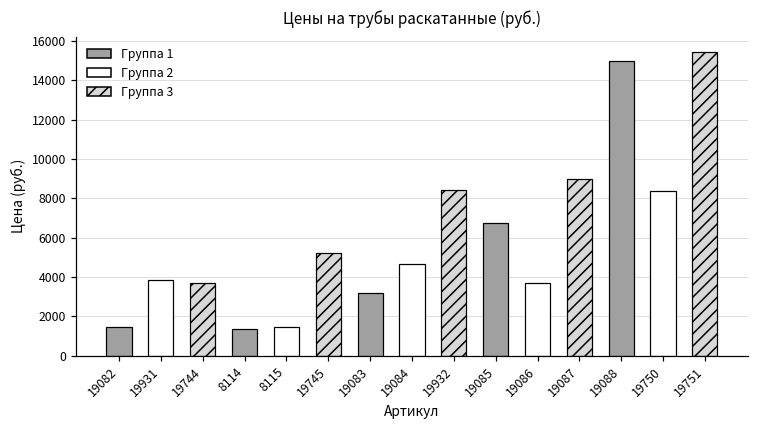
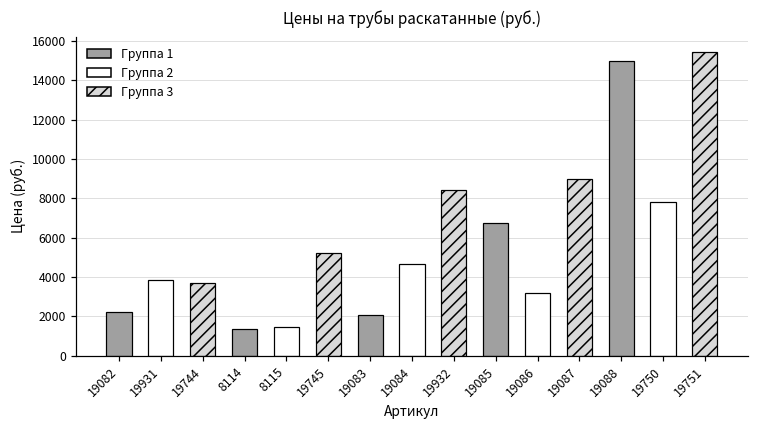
19082: 1500 -> 2200
19083: 3200 -> 2100
19086: 3700 -> 3200
19750: 8400 -> 7800
